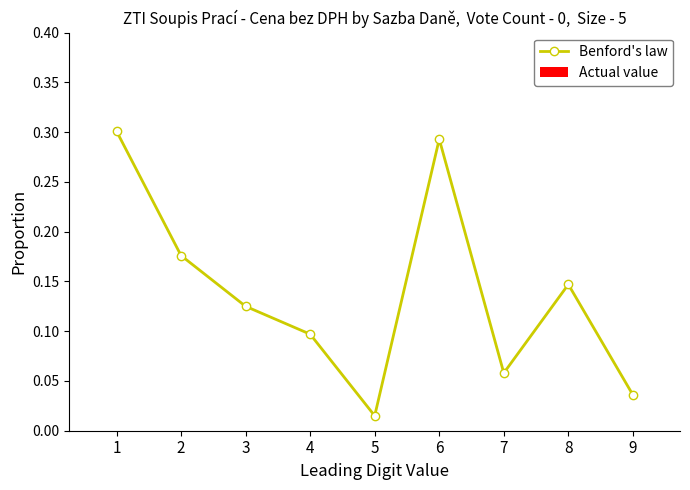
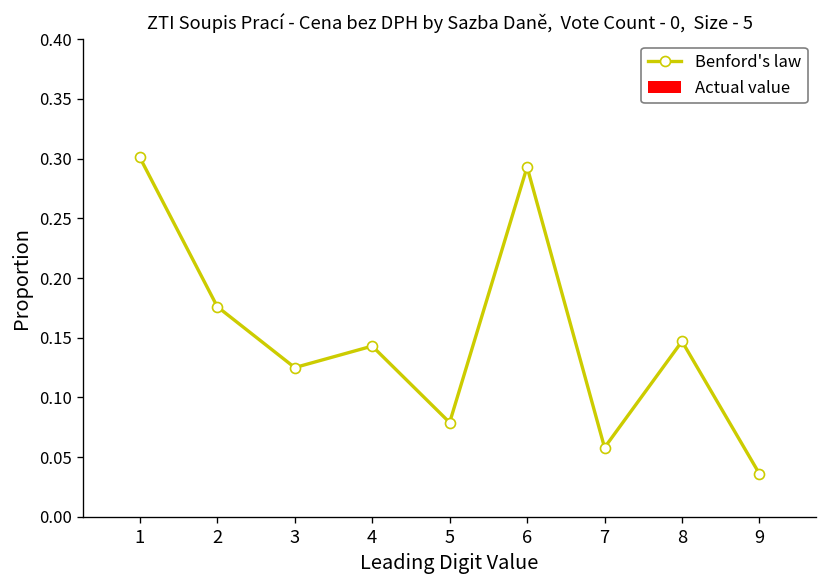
Benford's law, 4: 0.10 -> 0.14
Benford's law, 5: 0.02 -> 0.08
